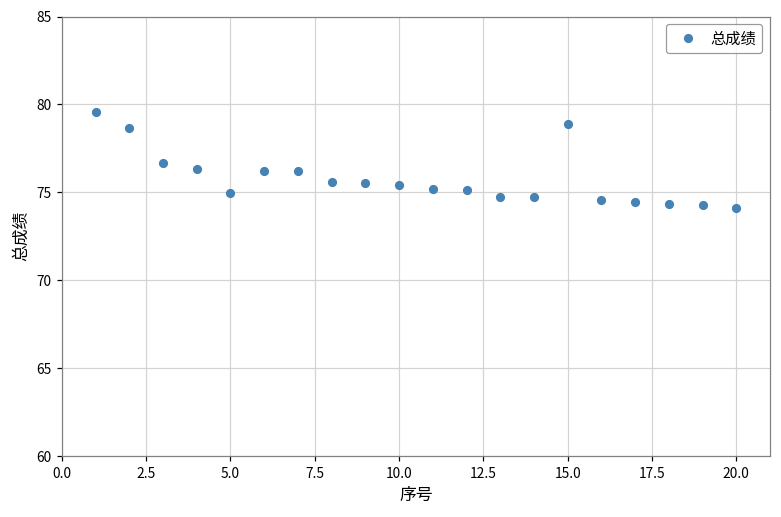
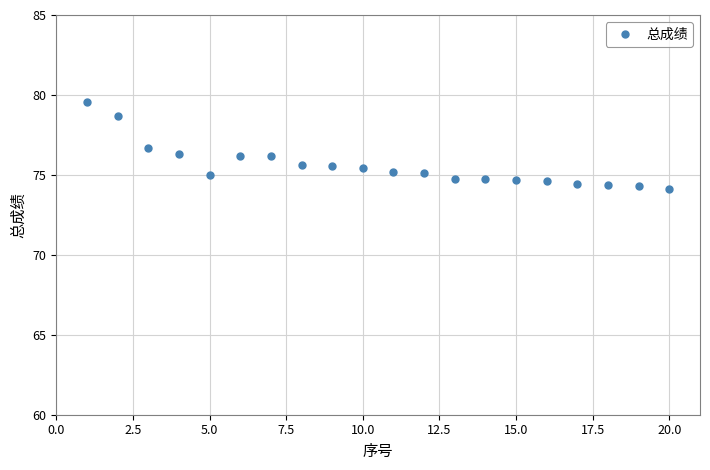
15.0: 78.9 -> 74.7
